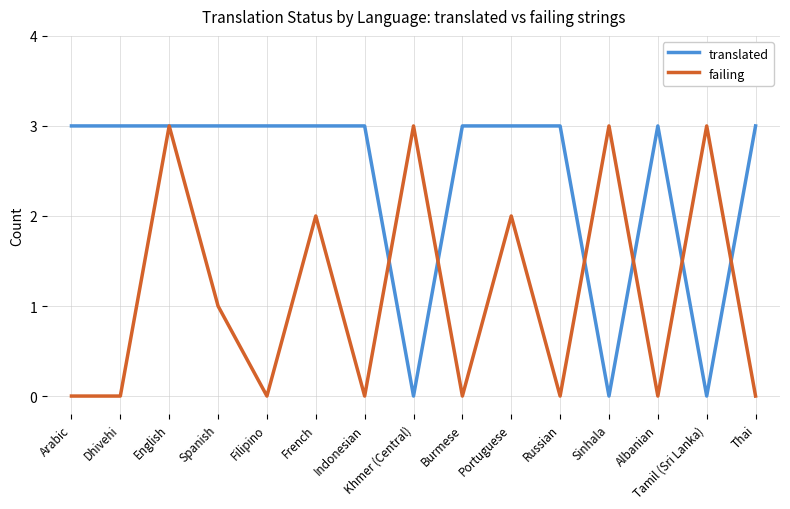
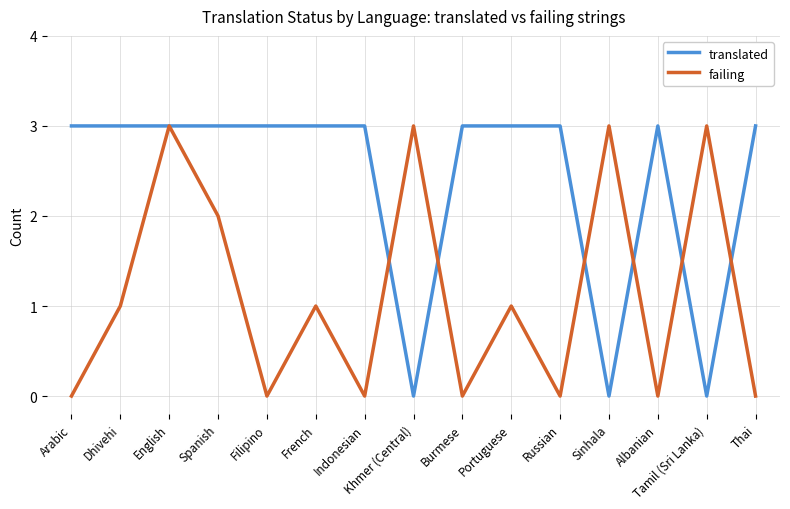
failing, Dhivehi: 0 -> 1
failing, Spanish: 1 -> 2
failing, French: 2 -> 1
failing, Portuguese: 2 -> 1
